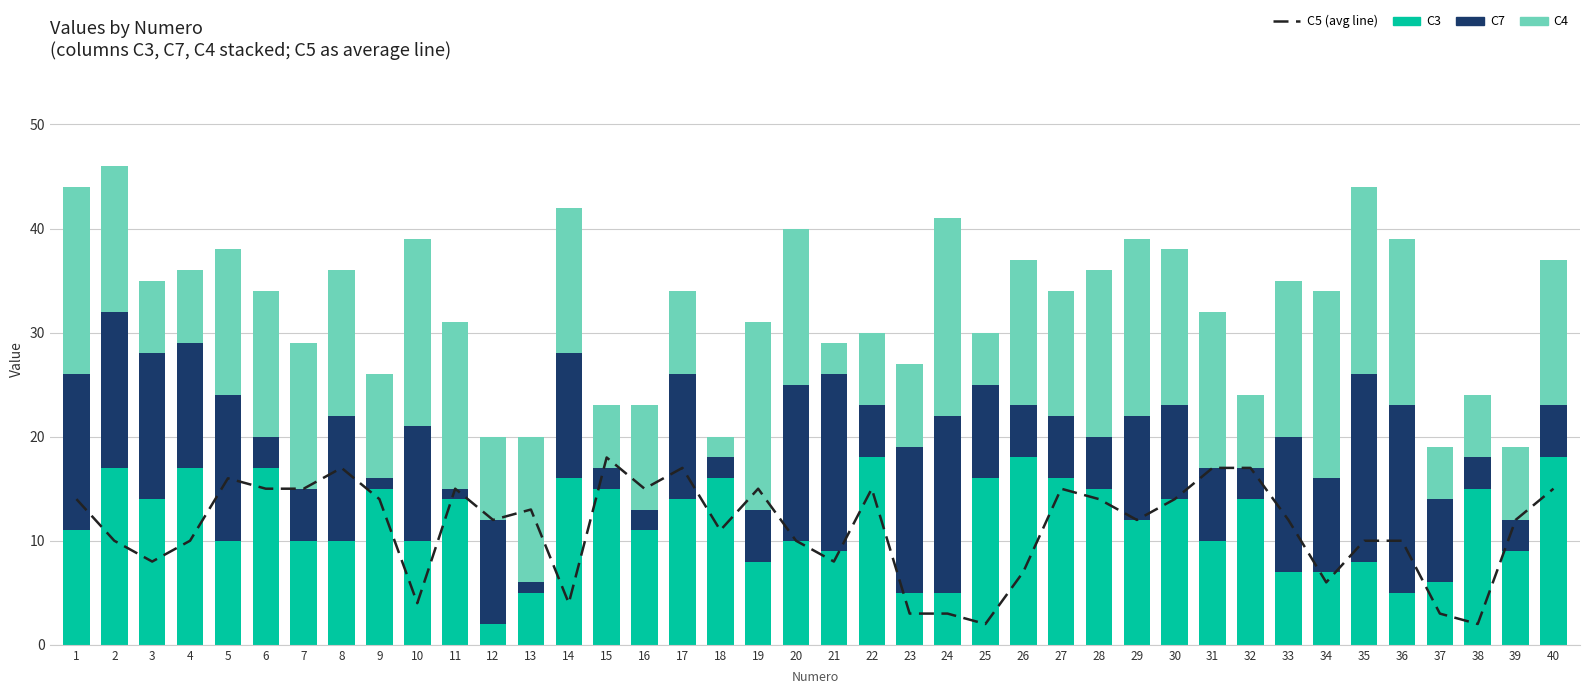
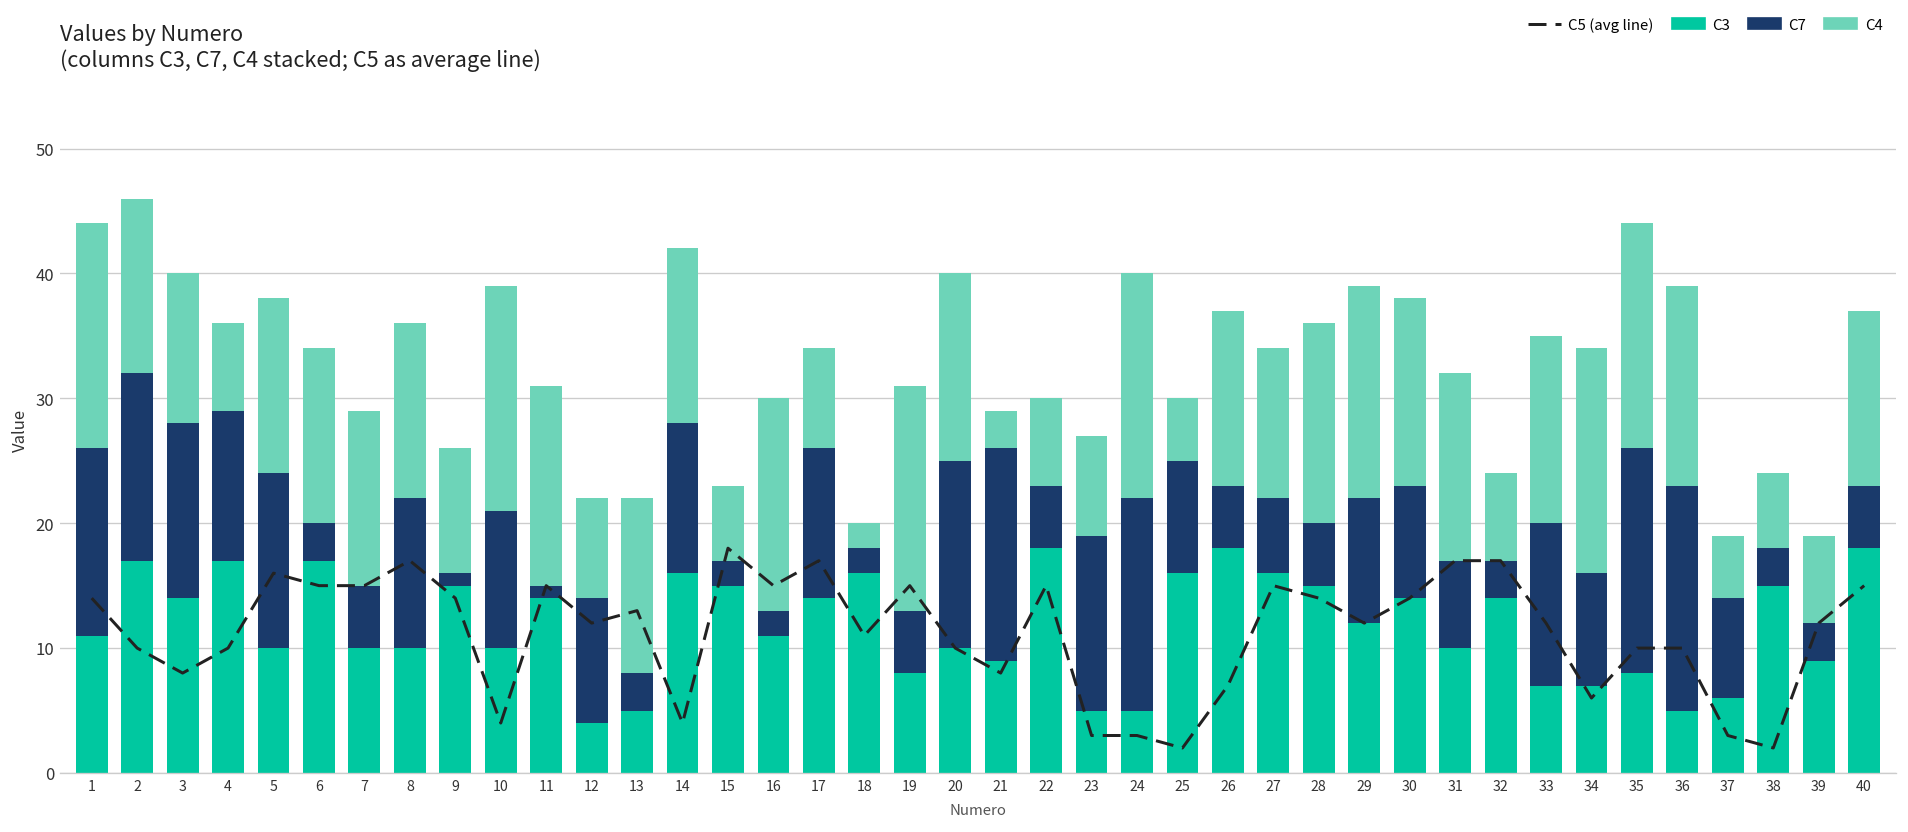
C4, 3: 7 -> 12
C3, 12: 2 -> 4
C7, 13: 1 -> 3
C4, 16: 10 -> 17
C4, 24: 19 -> 18
